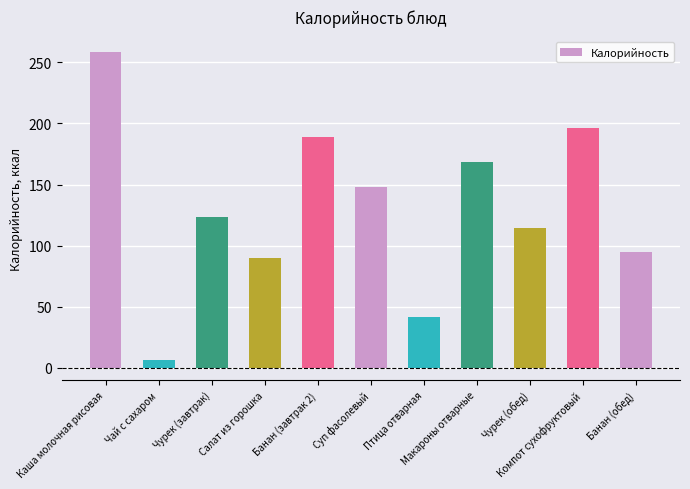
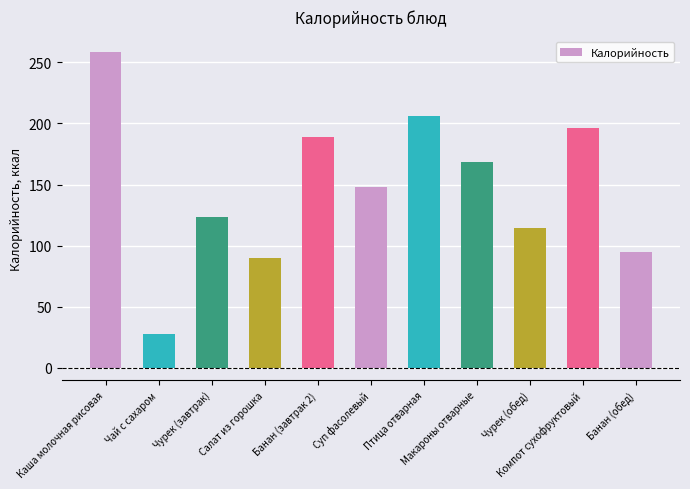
Чай с сахаром: 7 -> 28
Птица отварная: 42 -> 206
